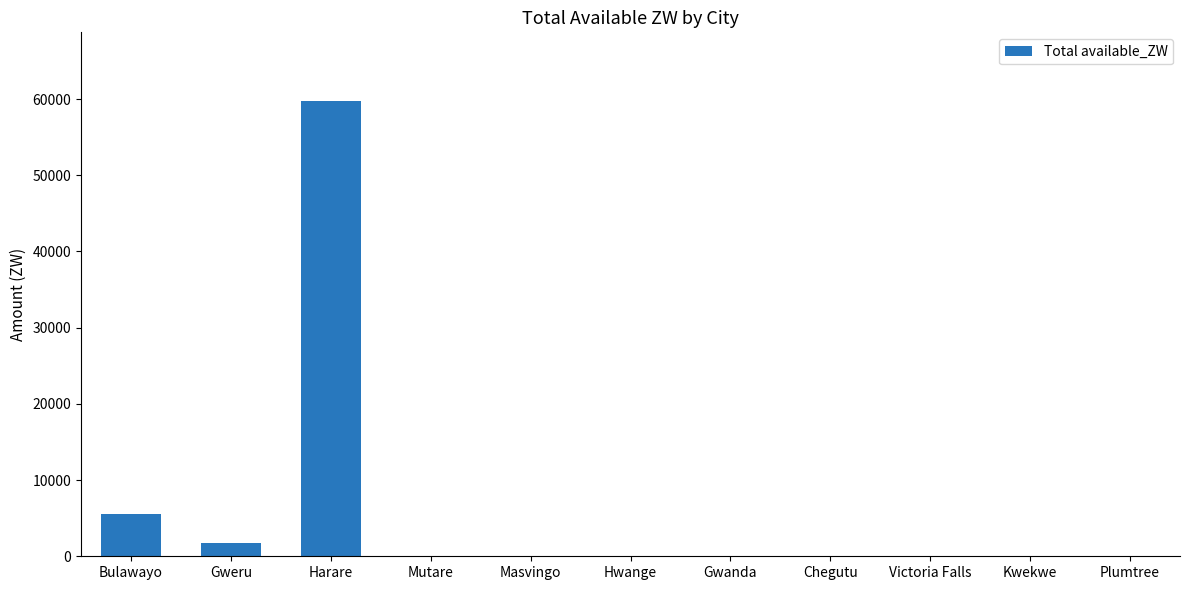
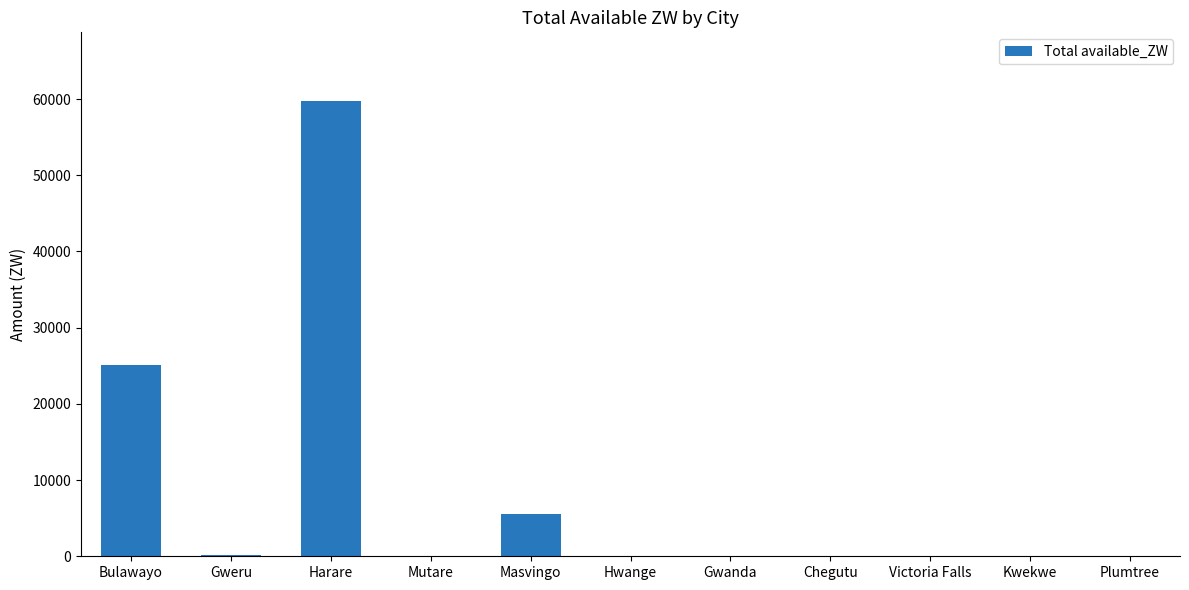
Bulawayo: 6000 -> 25000
Gweru: 2000 -> 0
Masvingo: 0 -> 5000
